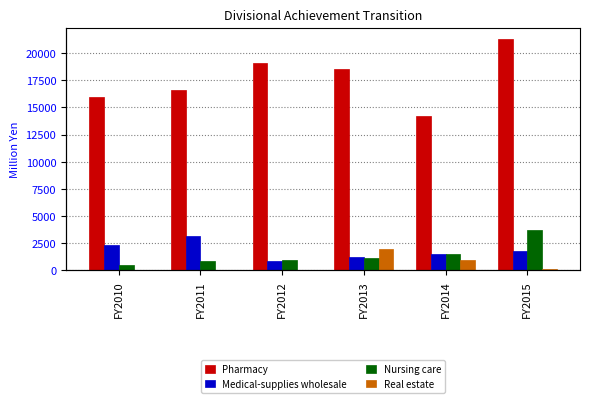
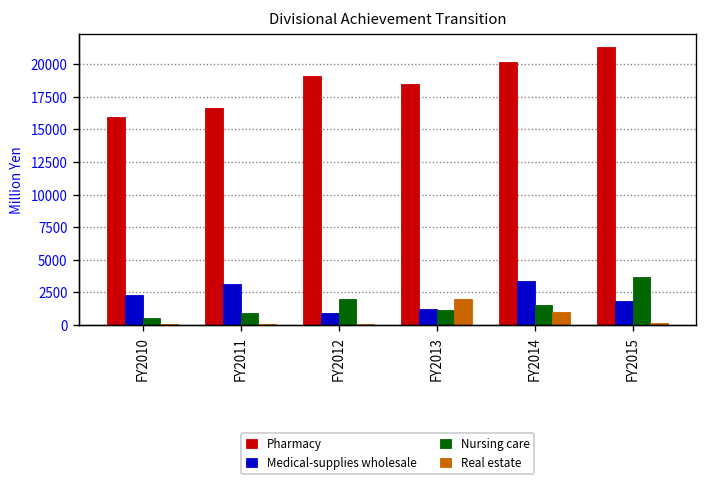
Nursing care, FY2012: 1000 -> 2000
Pharmacy, FY2014: 14200 -> 20200
Medical-supplies wholesale, FY2014: 1500 -> 3400
